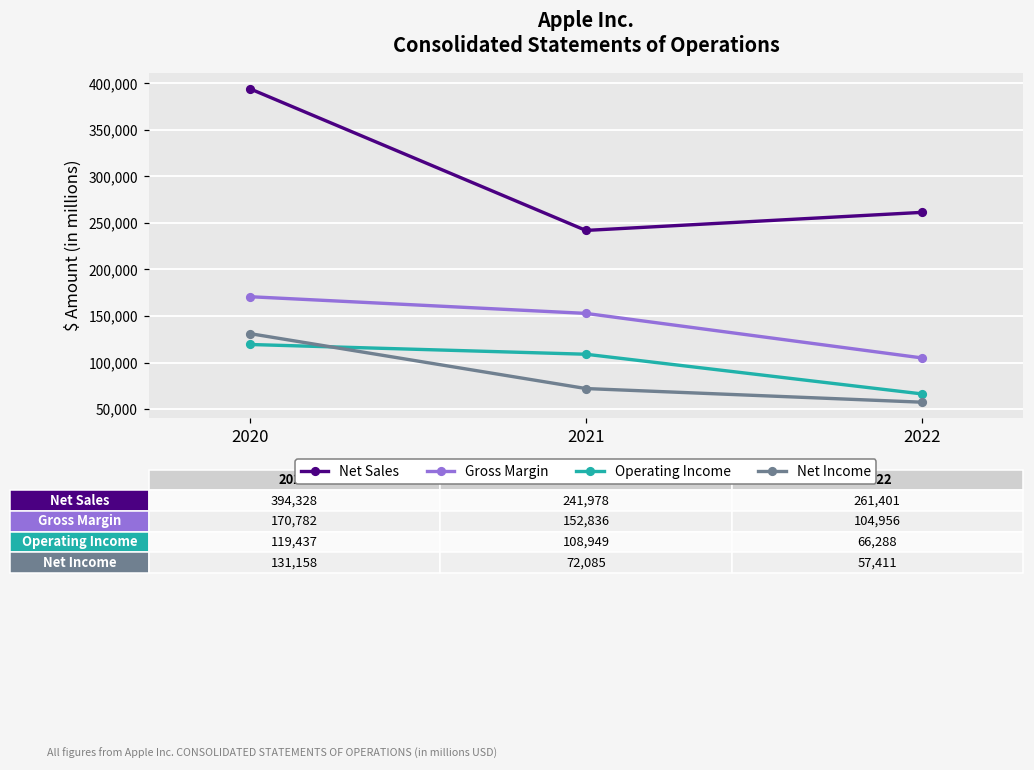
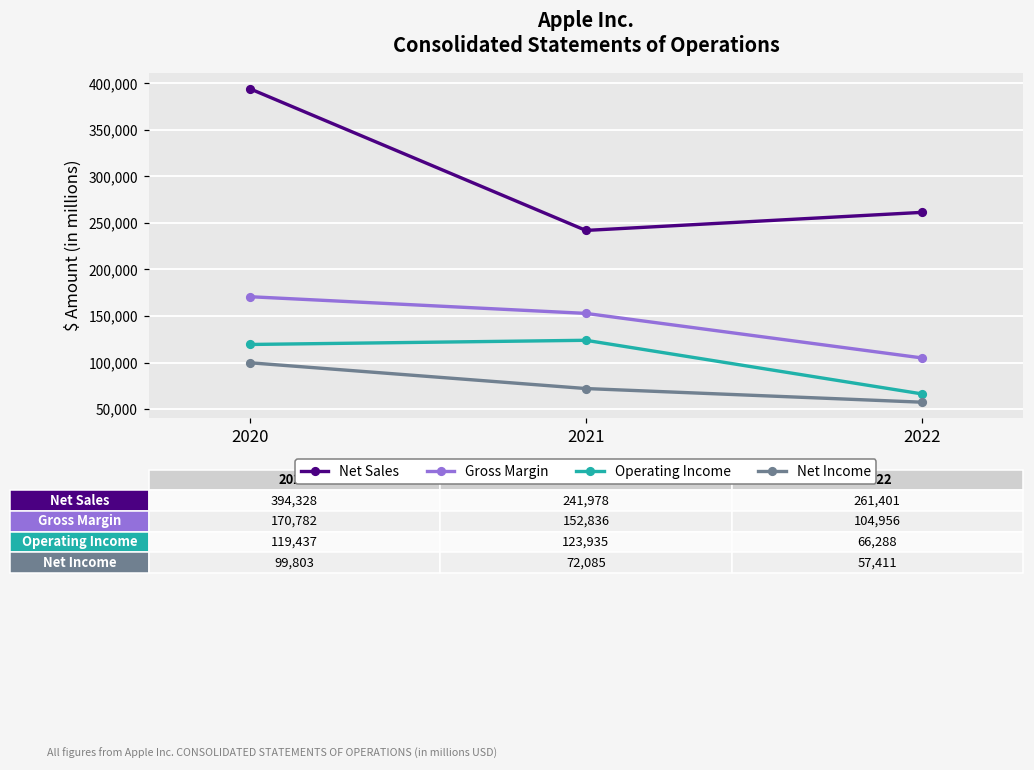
Net Income, 2020: 131,158 -> 99,803
Operating Income, 2021: 108,949 -> 123,935
